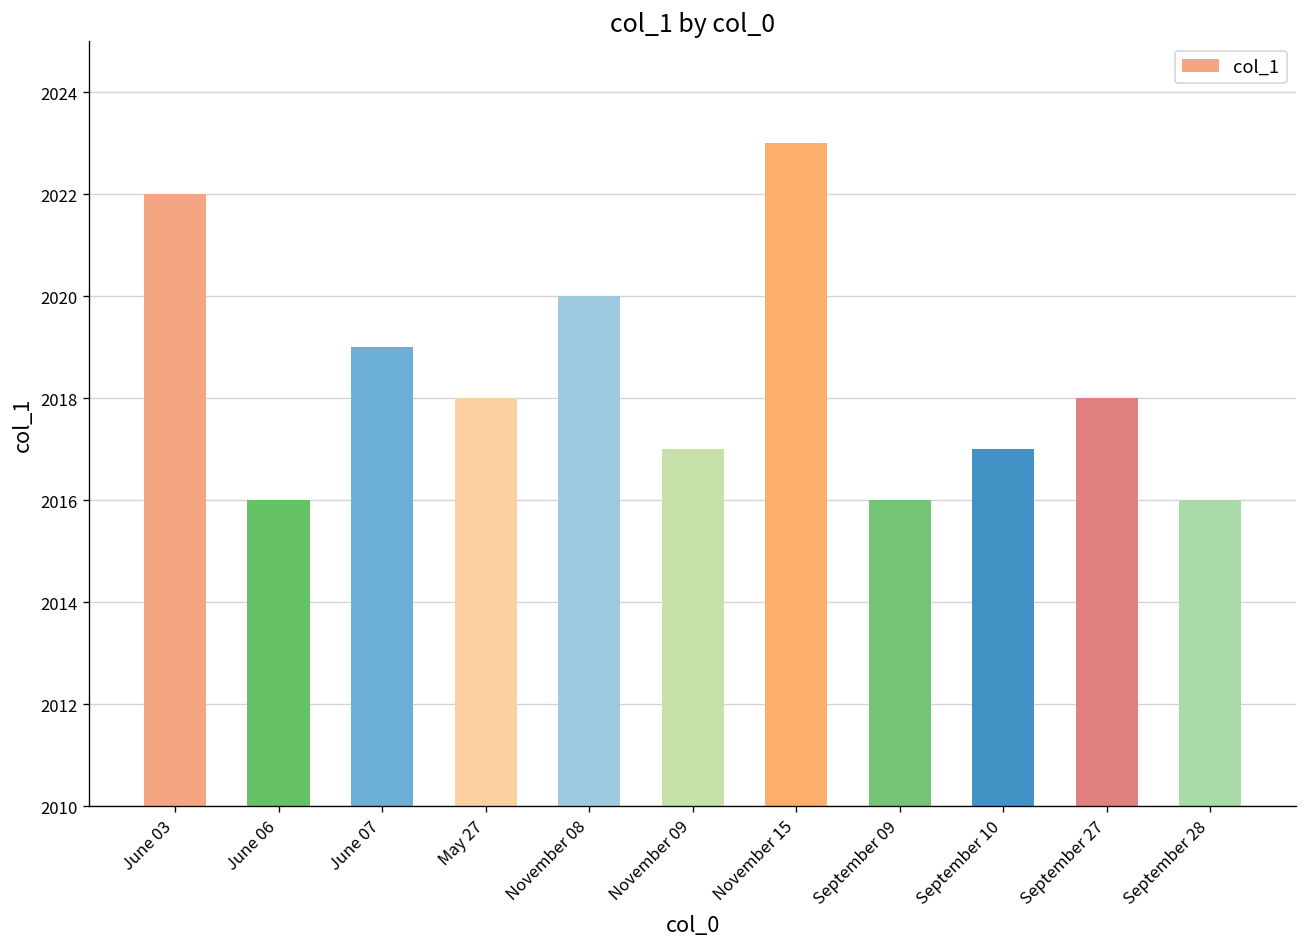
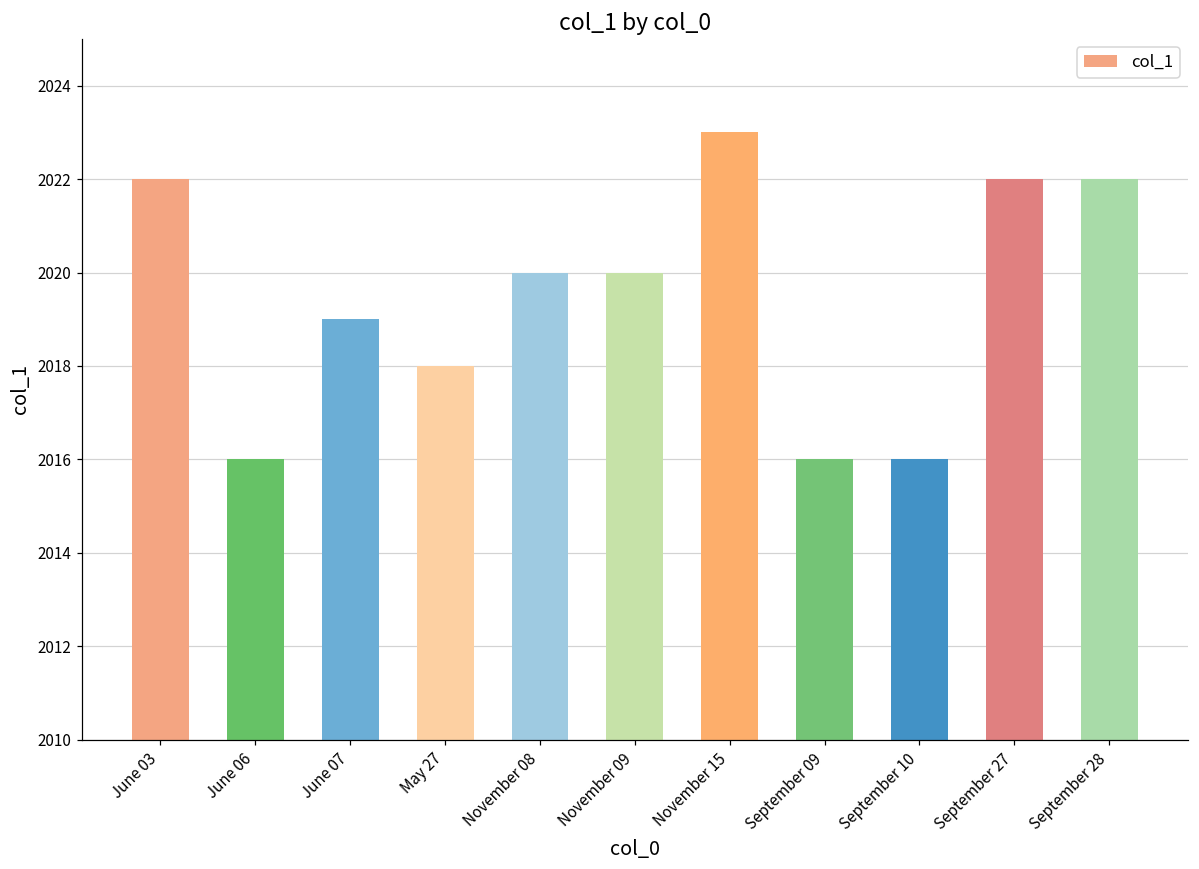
November 09: 2017 -> 2020
September 10: 2017 -> 2016
September 27: 2018 -> 2022
September 28: 2016 -> 2022
